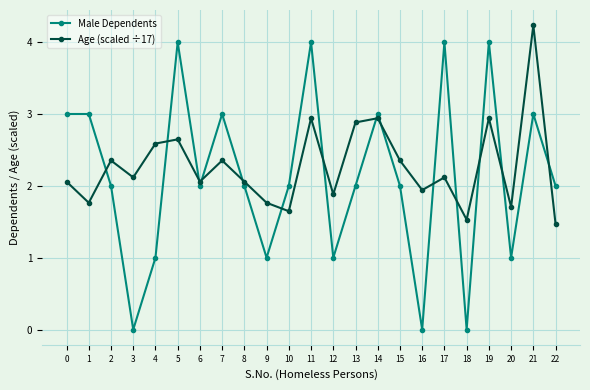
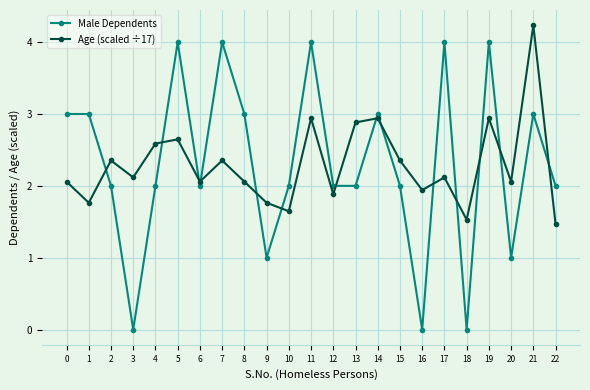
Male Dependents, 4: 1 -> 2
Male Dependents, 7: 3 -> 4
Male Dependents, 8: 2 -> 3
Male Dependents, 12: 1 -> 2
Age (scaled ÷17), 20: 1.7 -> 2.1
